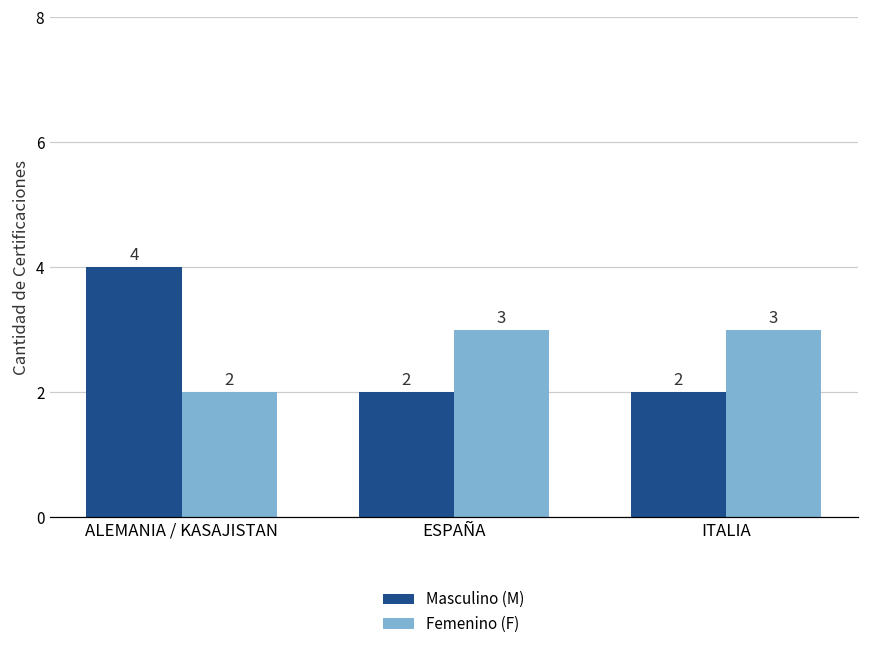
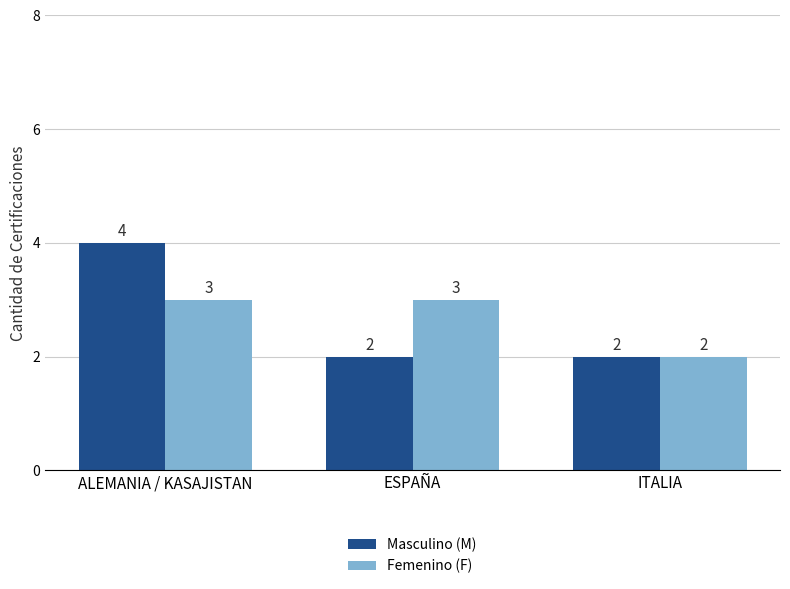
Femenino (F), ALEMANIA / KASAJISTAN: 2 -> 3
Femenino (F), ITALIA: 3 -> 2
